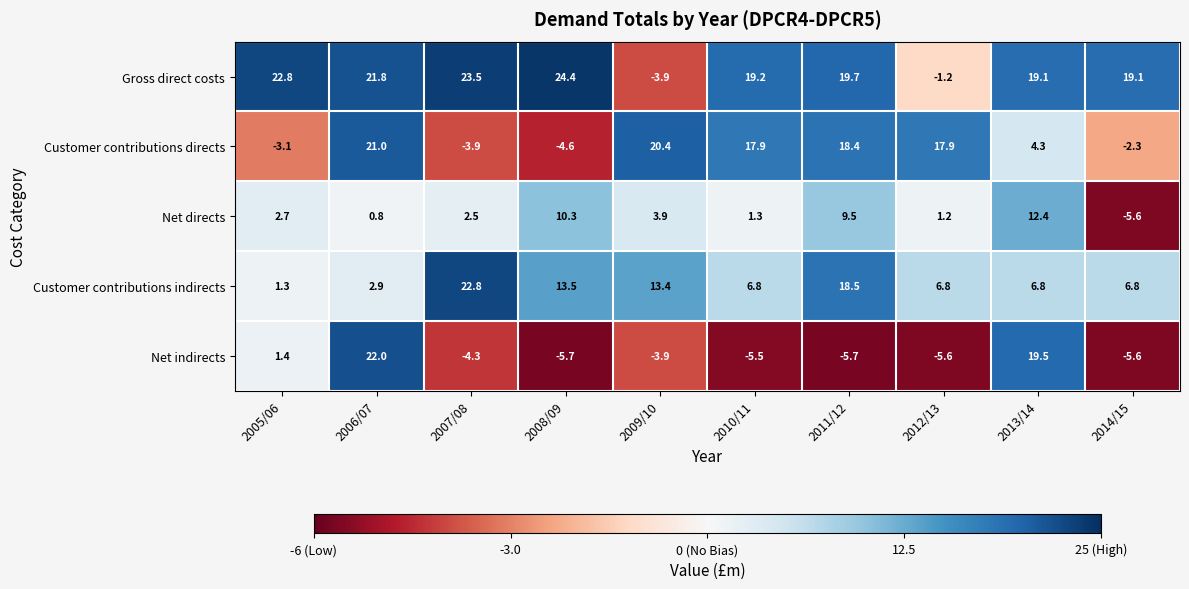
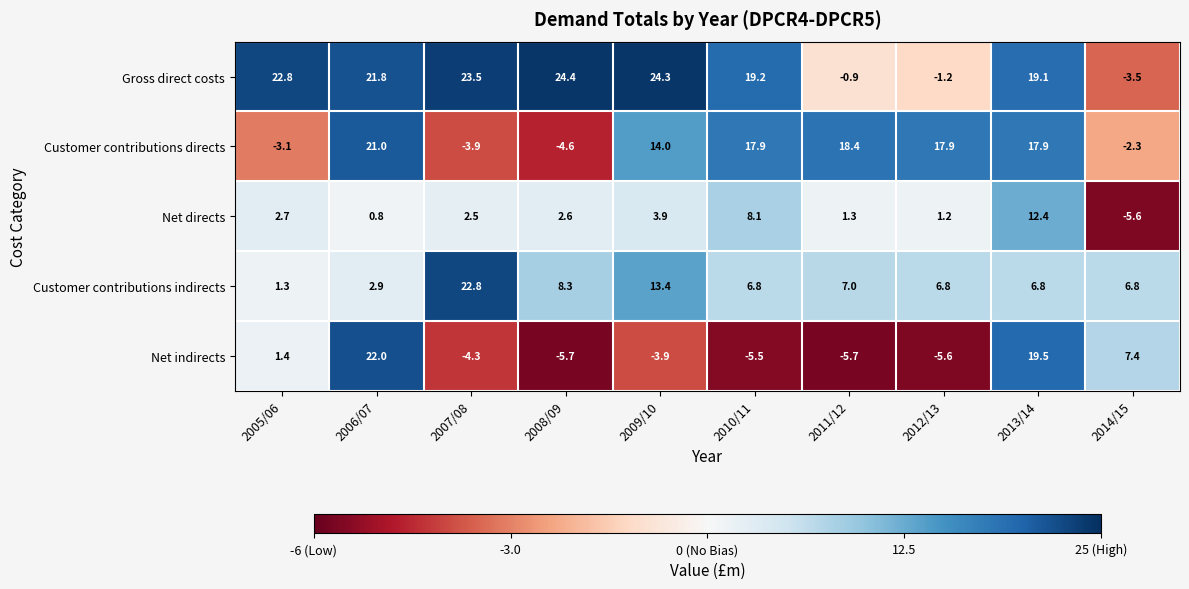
Gross direct costs, 2009/10: -3.9 -> 24.3
Gross direct costs, 2011/12: 19.7 -> -0.9
Gross direct costs, 2014/15: 19.1 -> -3.5
Customer contributions directs, 2009/10: 20.4 -> 14.0
Customer contributions directs, 2013/14: 4.3 -> 17.9
Net directs, 2008/09: 10.3 -> 2.6
Net directs, 2010/11: 1.3 -> 8.1
Net directs, 2011/12: 9.5 -> 1.3
Customer contributions indirects, 2008/09: 13.5 -> 8.3
Customer contributions indirects, 2011/12: 18.5 -> 7.0
Net indirects, 2014/15: -5.6 -> 7.4
